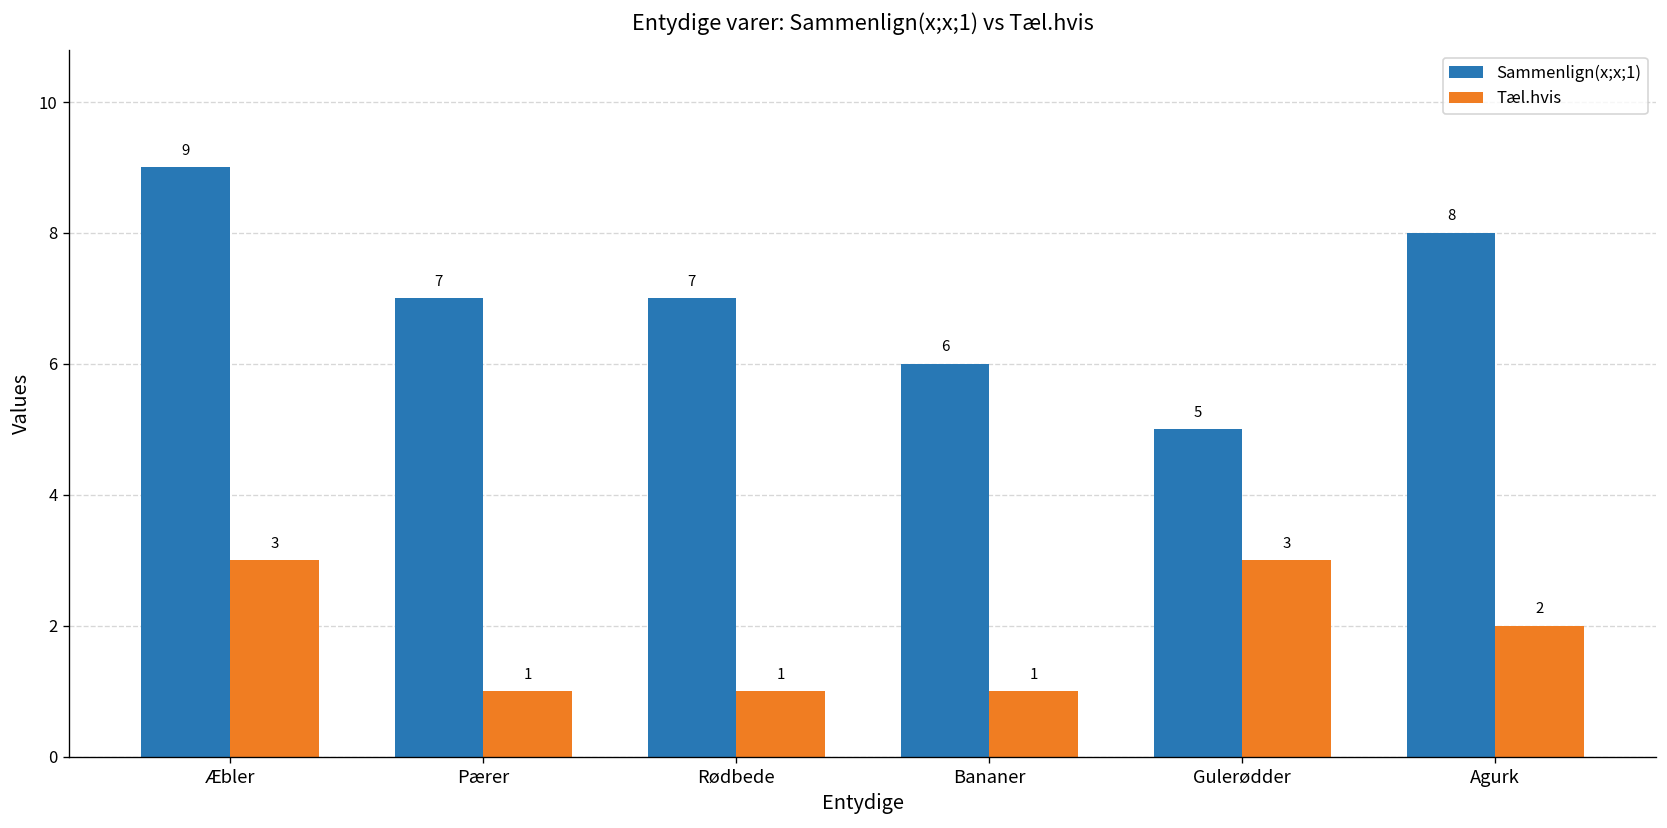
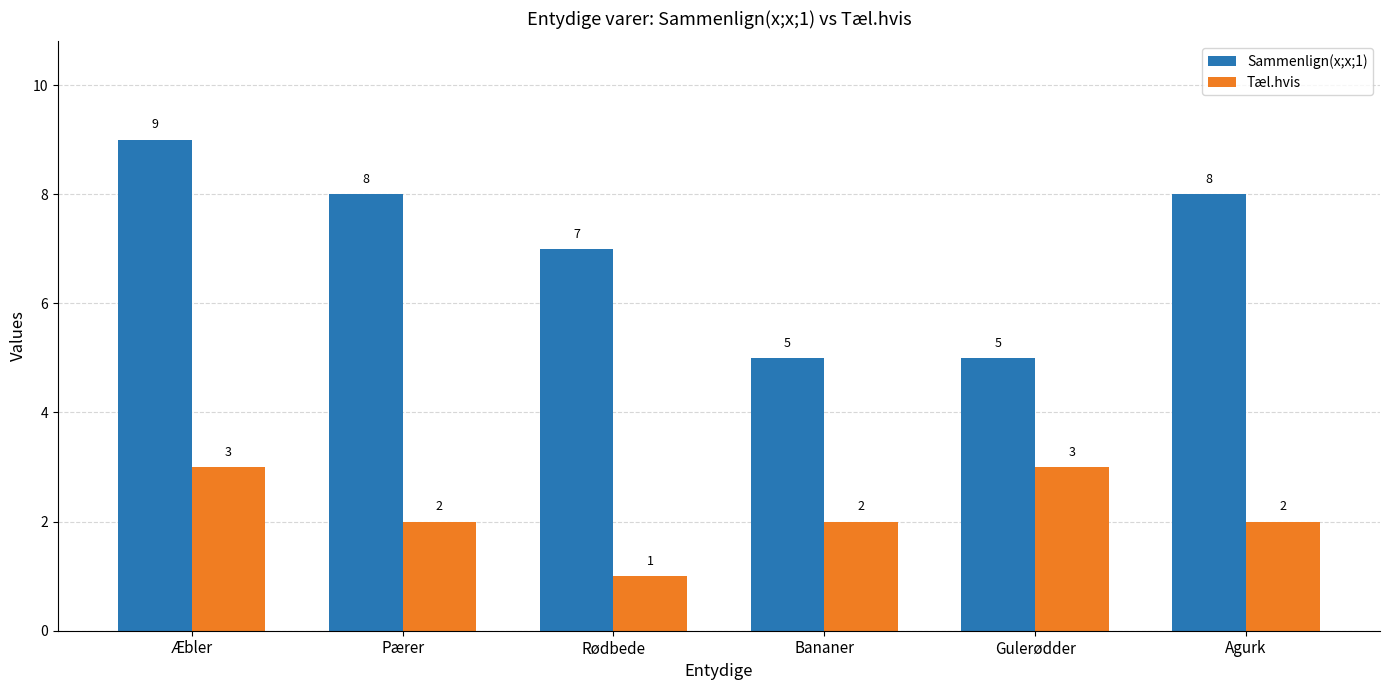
Sammenlign(x;x;1), Pærer: 7 -> 8
Tæl.hvis, Pærer: 1 -> 2
Sammenlign(x;x;1), Bananer: 6 -> 5
Tæl.hvis, Bananer: 1 -> 2
